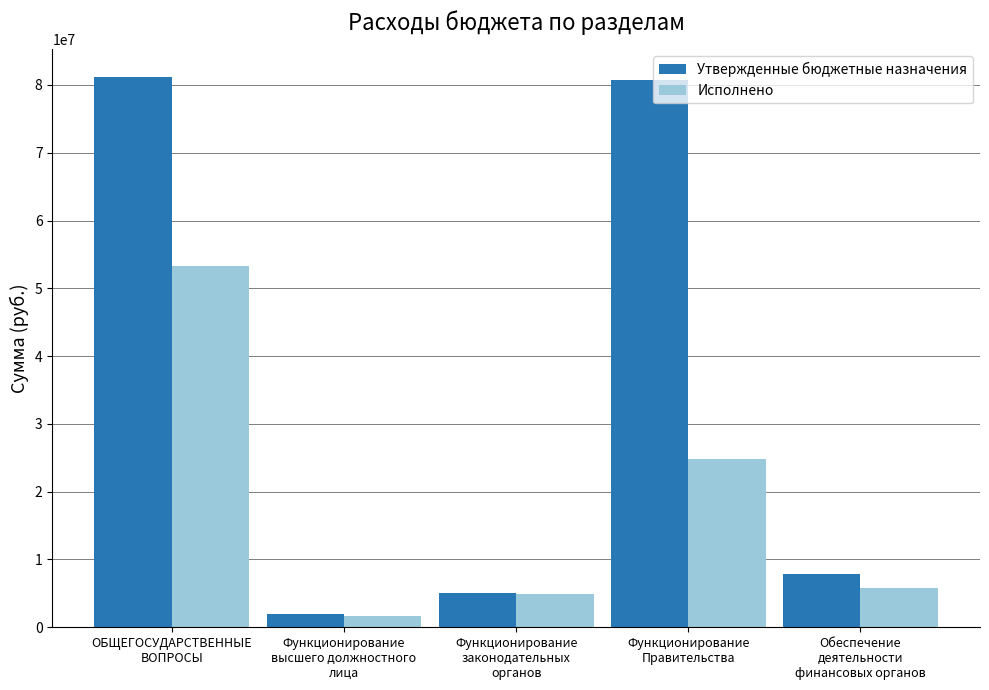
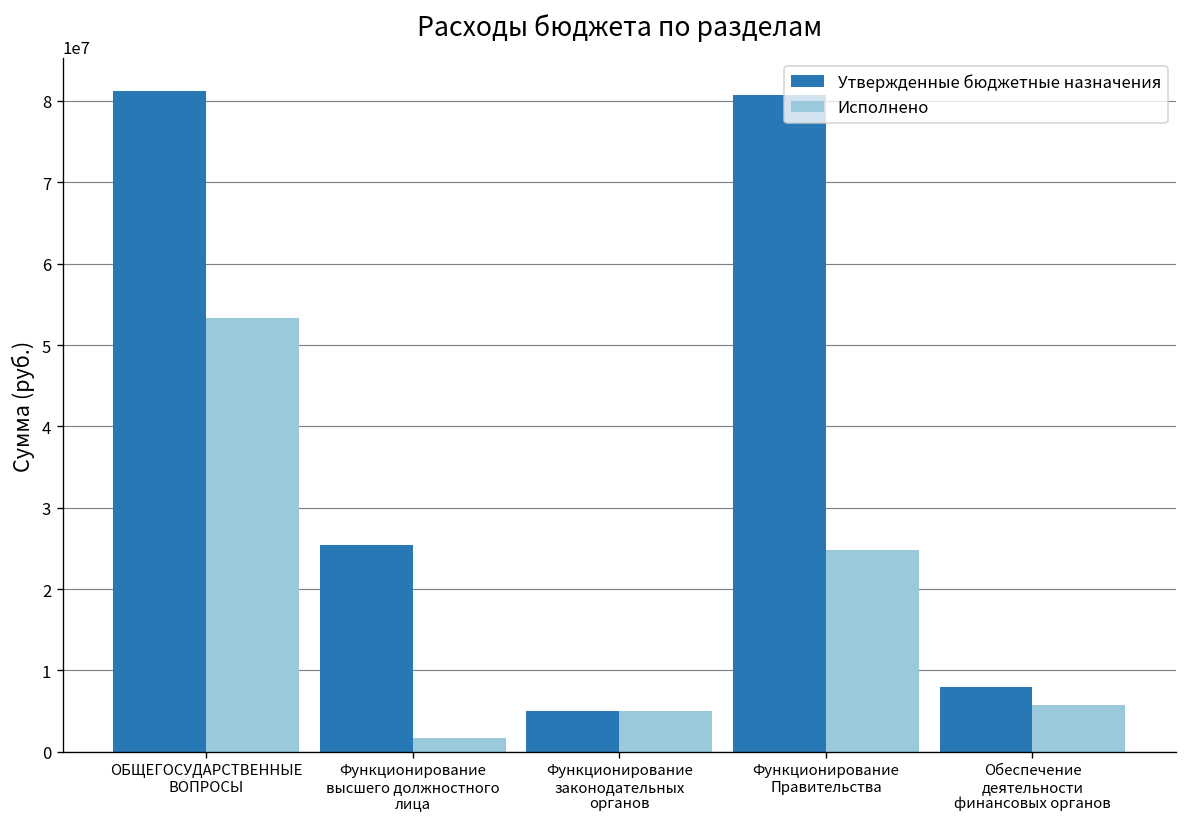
Утвержденные бюджетные назначения, Функционирование высшего должностного лица: 2000000 -> 25000000
